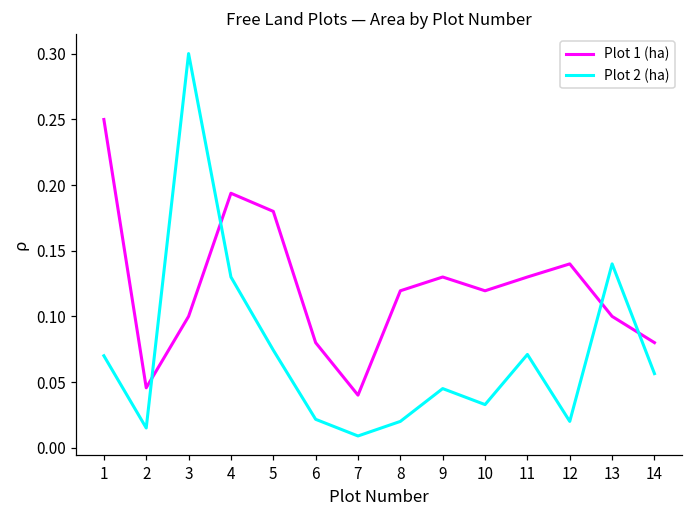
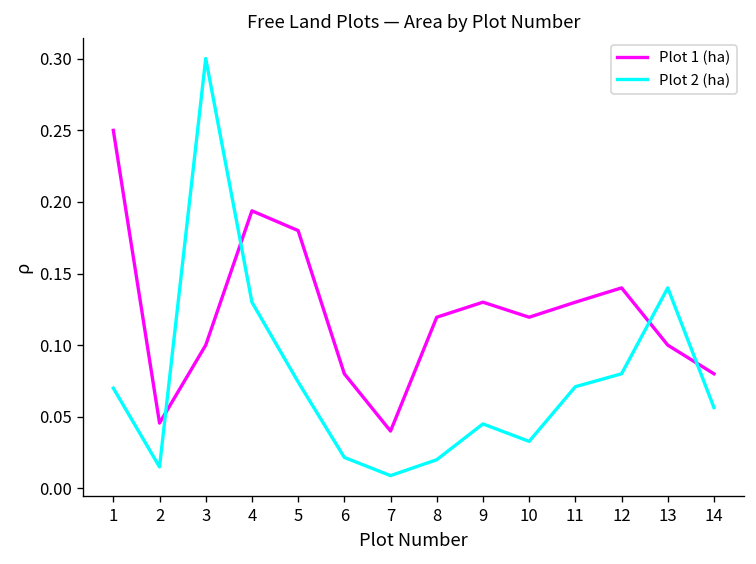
Plot 2 (ha), 12: 0.02 -> 0.08
